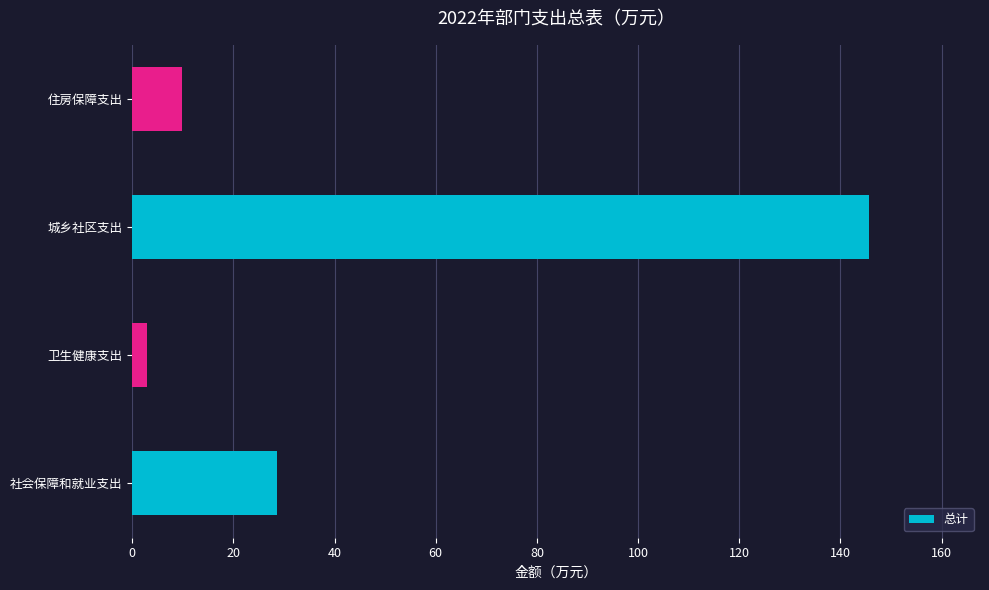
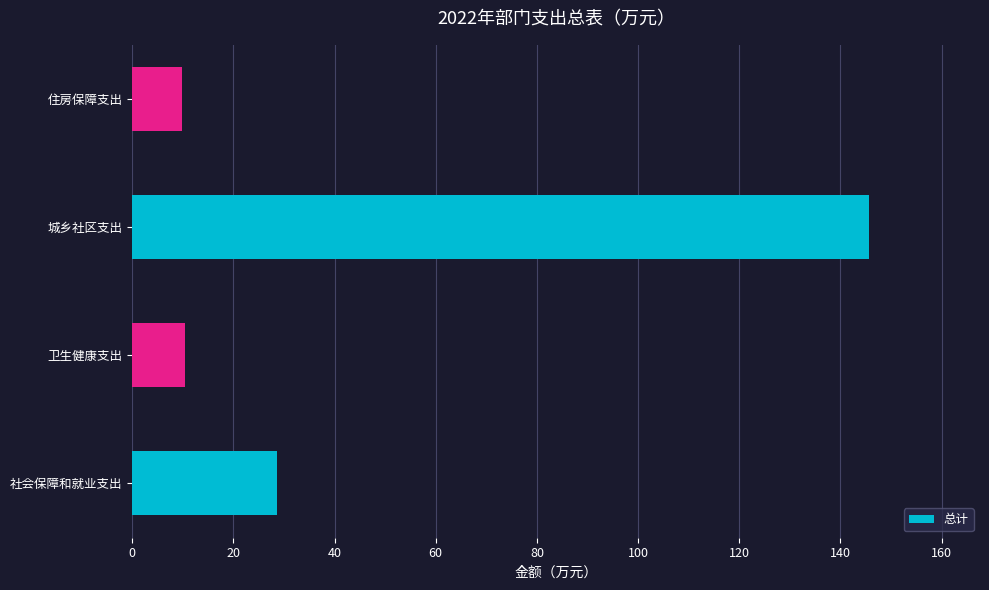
卫生健康支出: 3 -> 11
